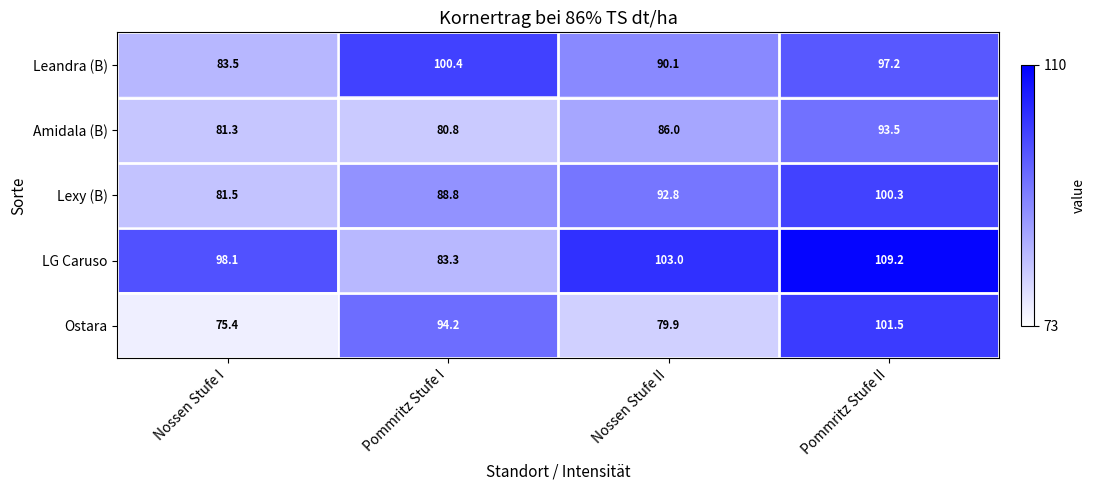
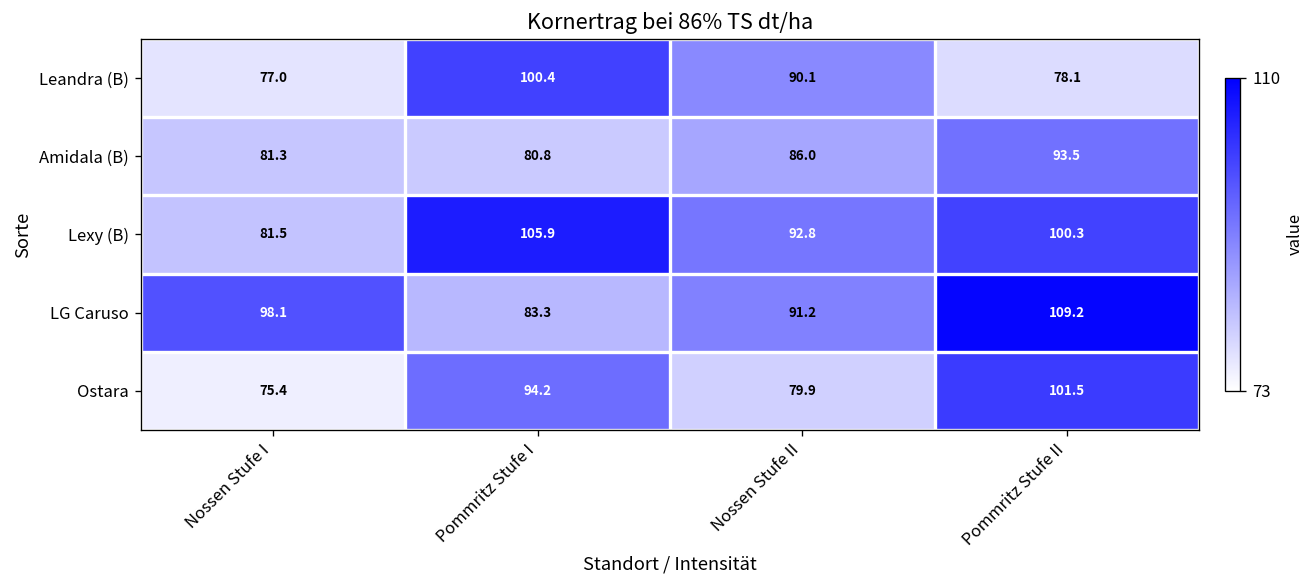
Leandra (B), Nossen Stufe I: 83.5 -> 77.0
Leandra (B), Pommritz Stufe II: 97.2 -> 78.1
Lexy (B), Pommritz Stufe I: 88.8 -> 105.9
LG Caruso, Nossen Stufe II: 103.0 -> 91.2
